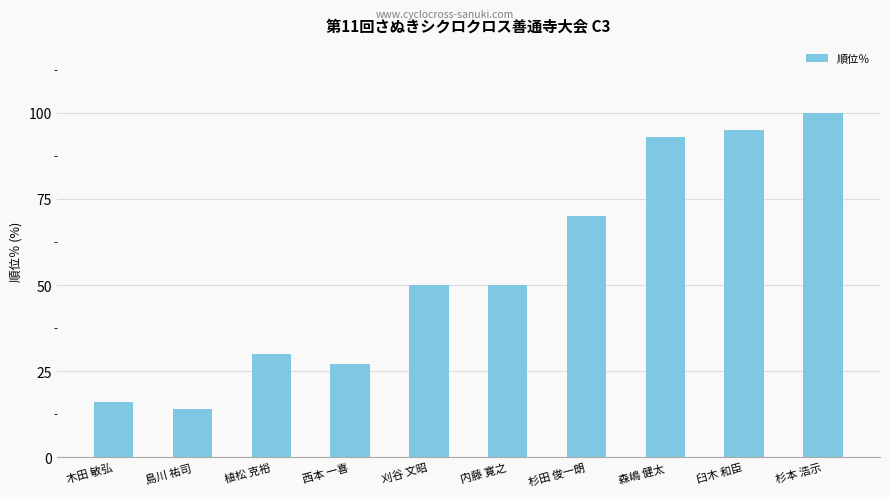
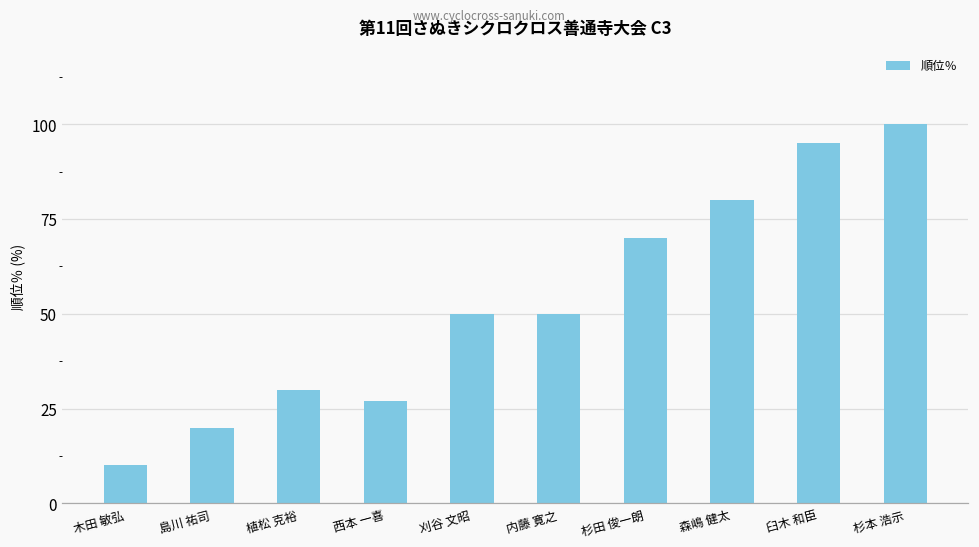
木田 敏弘: 16 -> 10
島川 祐司: 14 -> 20
森嶋 健太: 93 -> 80
